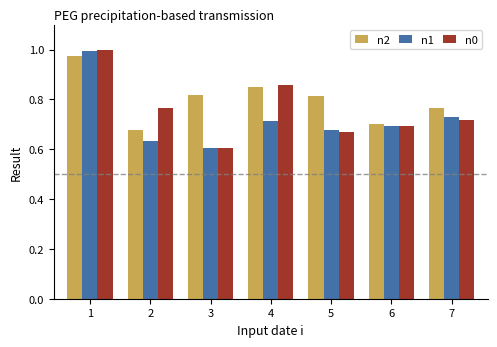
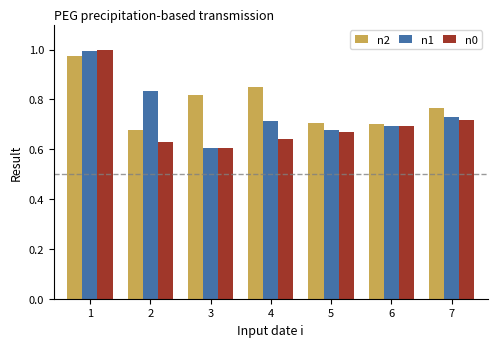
n1, 2: 0.63 -> 0.83
n0, 2: 0.76 -> 0.63
n0, 4: 0.86 -> 0.64
n2, 5: 0.82 -> 0.70
